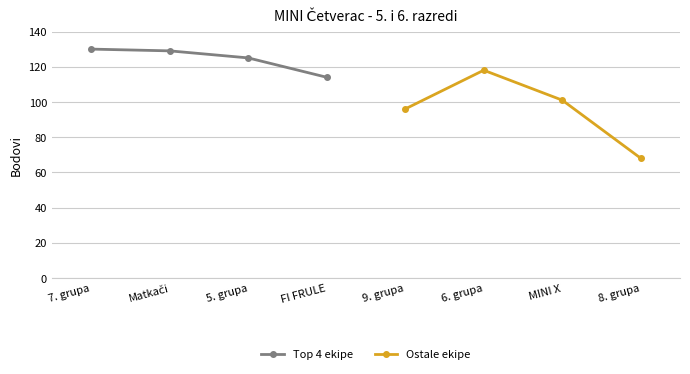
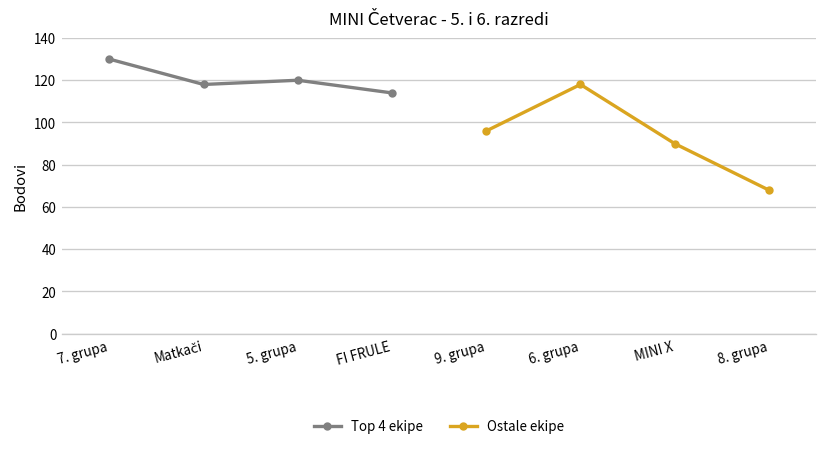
Top 4 ekipe, Matkači: 129 -> 118
Top 4 ekipe, 5. grupa: 125 -> 120
Ostale ekipe, MINI X: 101 -> 90
